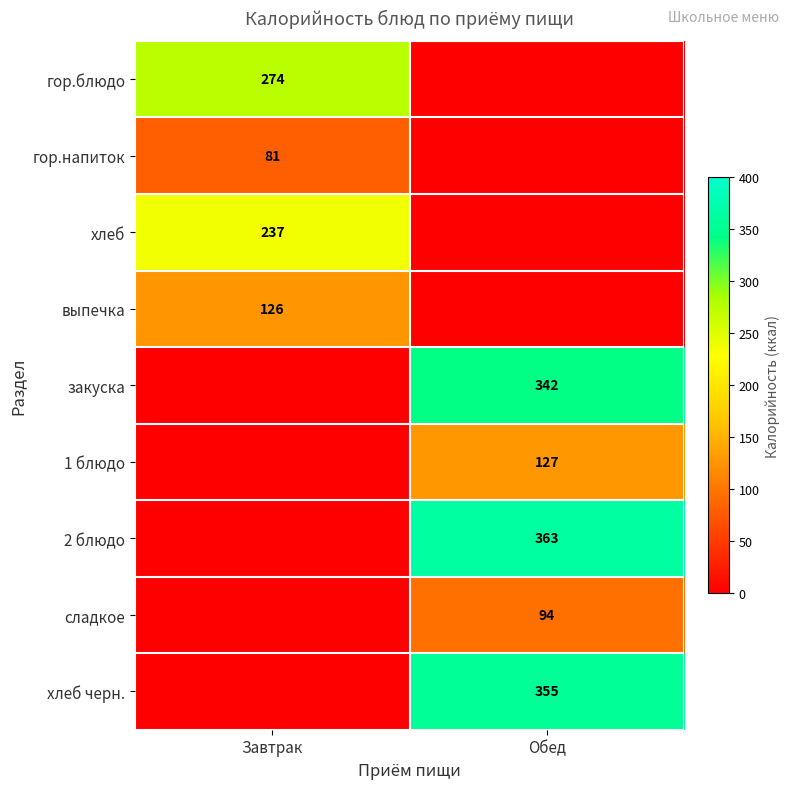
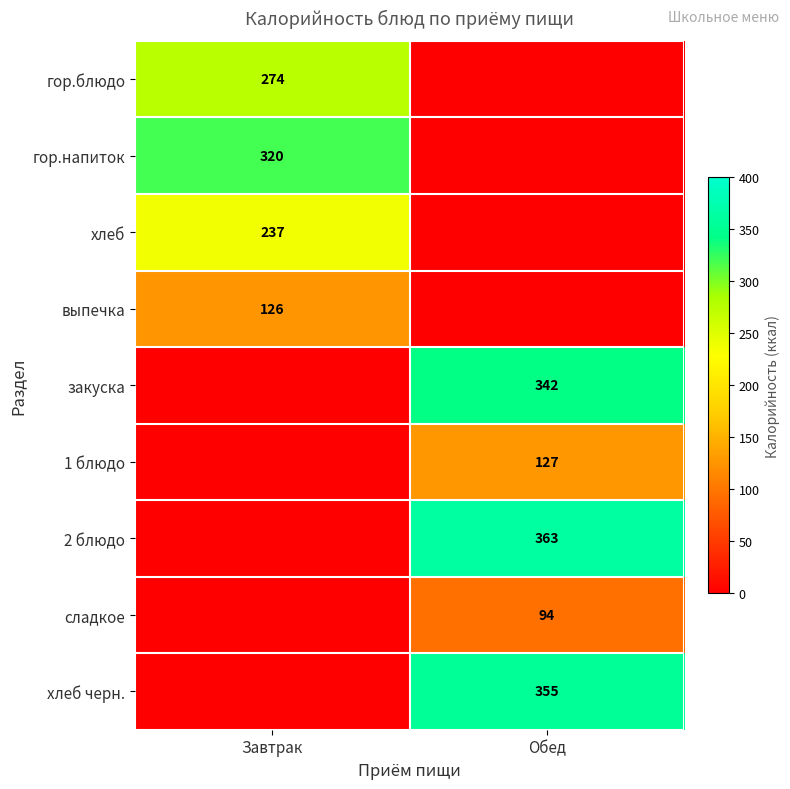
гор.напиток, Завтрак: 81 -> 320
